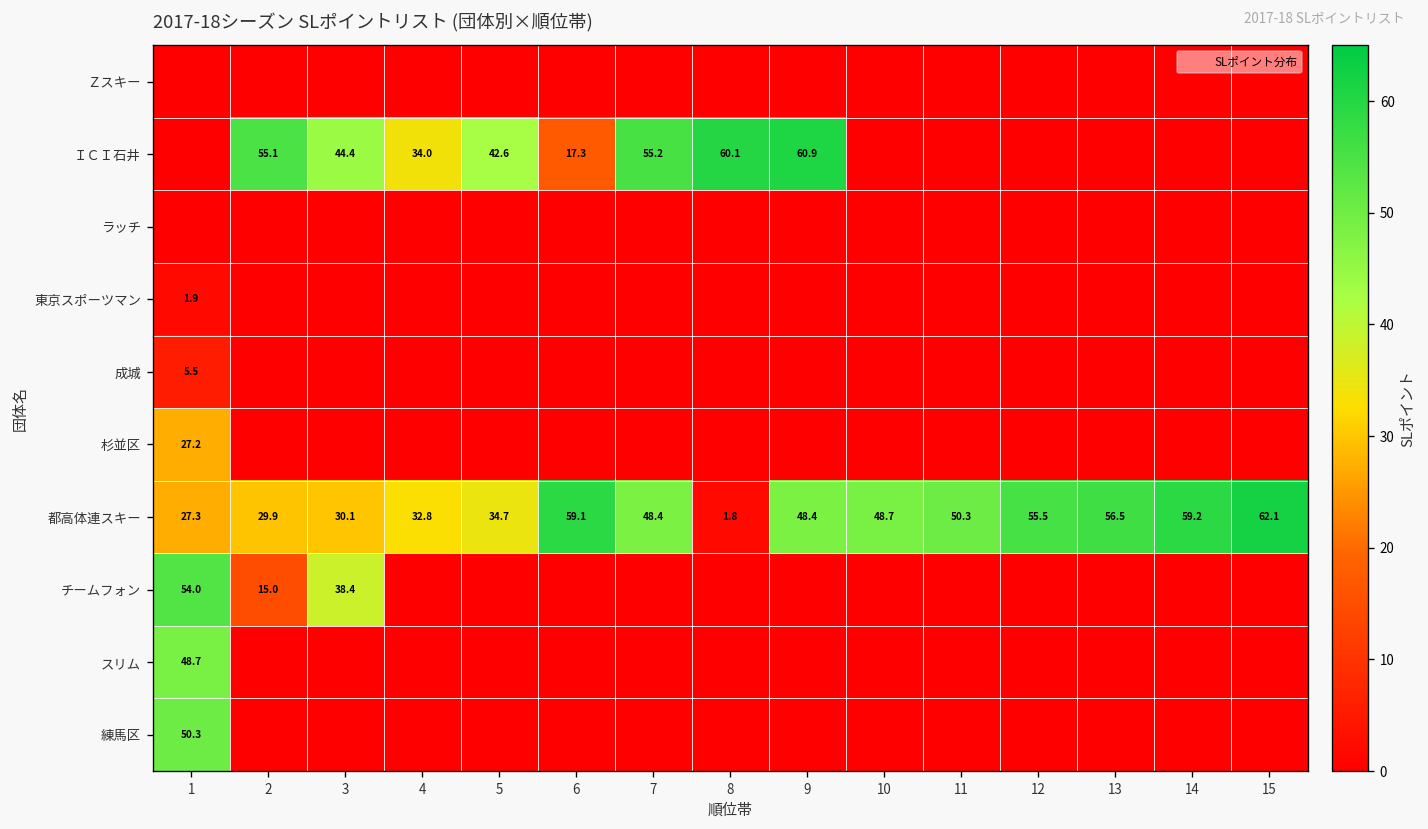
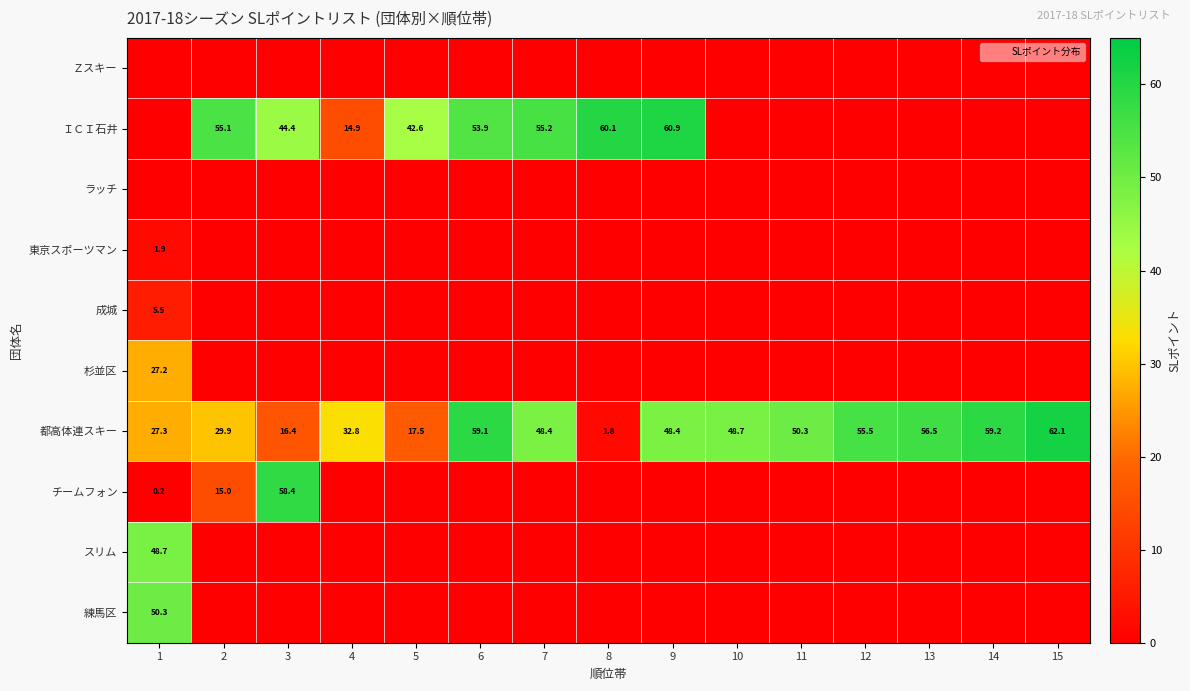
ＩＣＩ石井, 4: 34.0 -> 14.9
ＩＣＩ石井, 6: 17.3 -> 53.9
都高体連スキー, 3: 30.1 -> 16.4
都高体連スキー, 5: 34.7 -> 17.5
チームフォン, 1: 54.0 -> 0.2
チームフォン, 3: 38.4 -> 58.4
